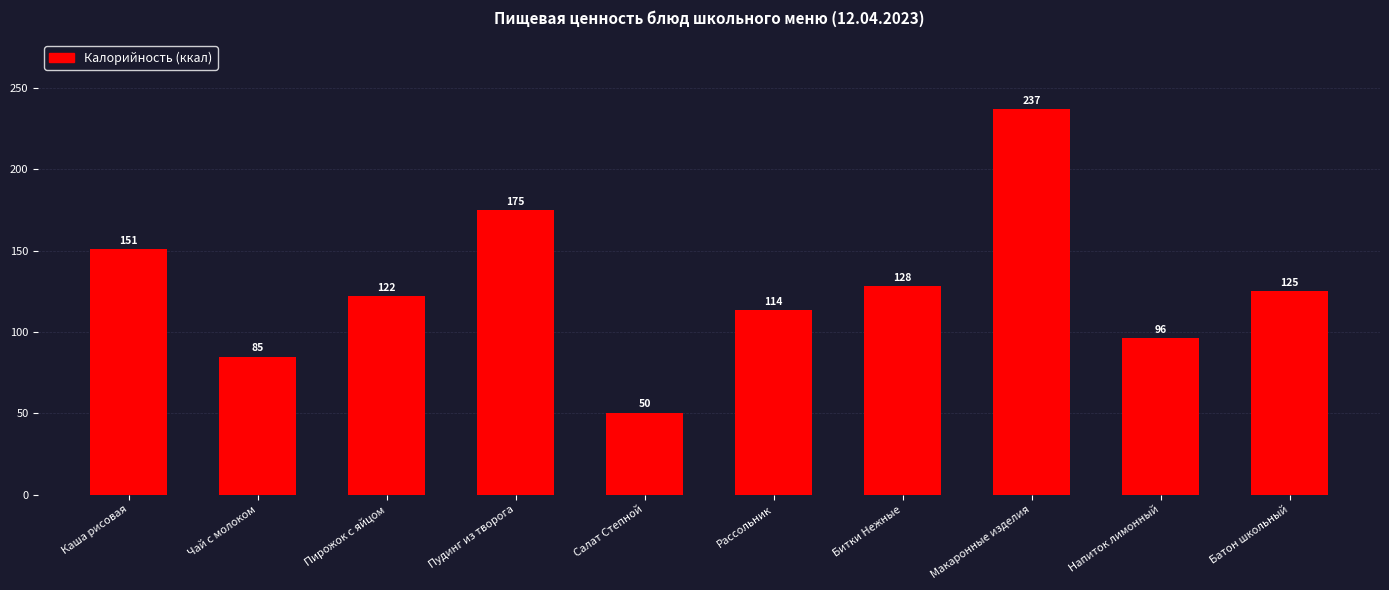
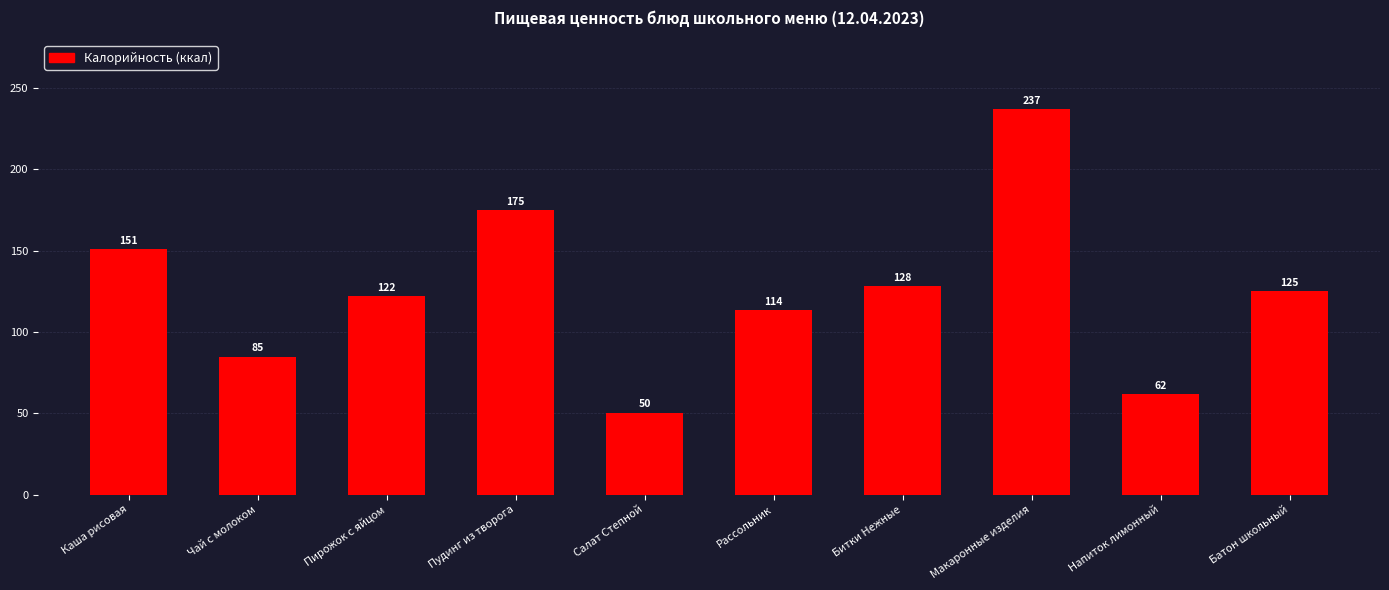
Напиток лимонный: 96 -> 62
